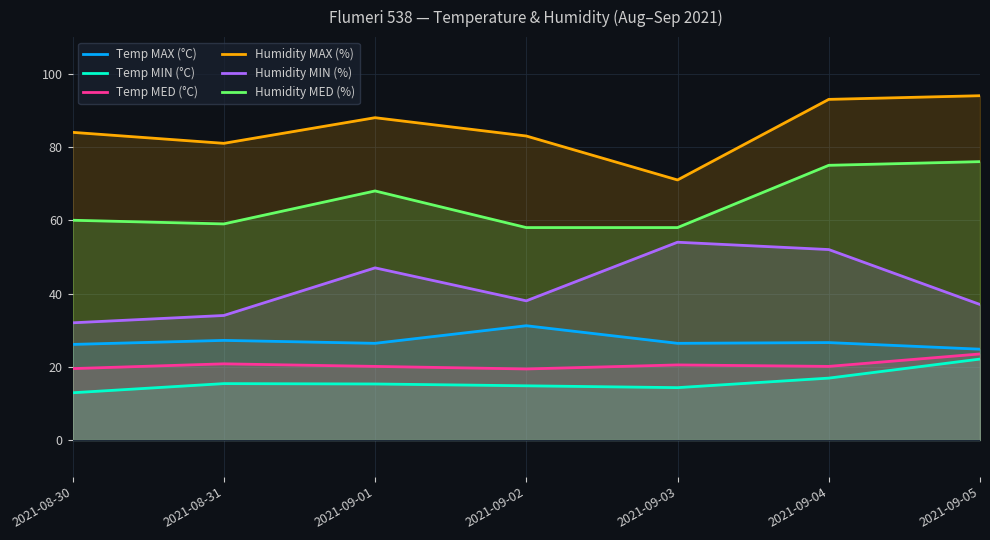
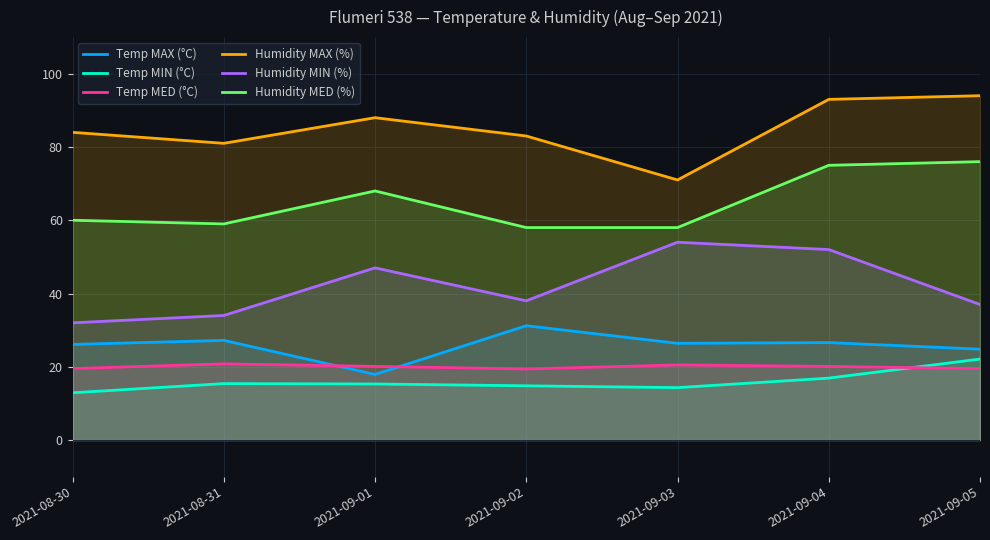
Temp MAX (°C), 2021-09-01: 26 -> 18
Temp MED (°C), 2021-09-05: 24 -> 20
